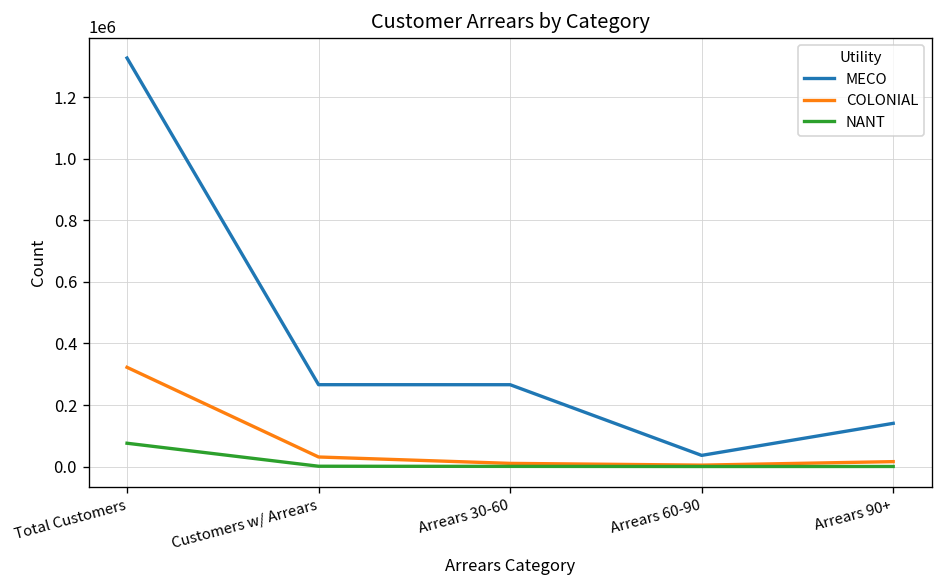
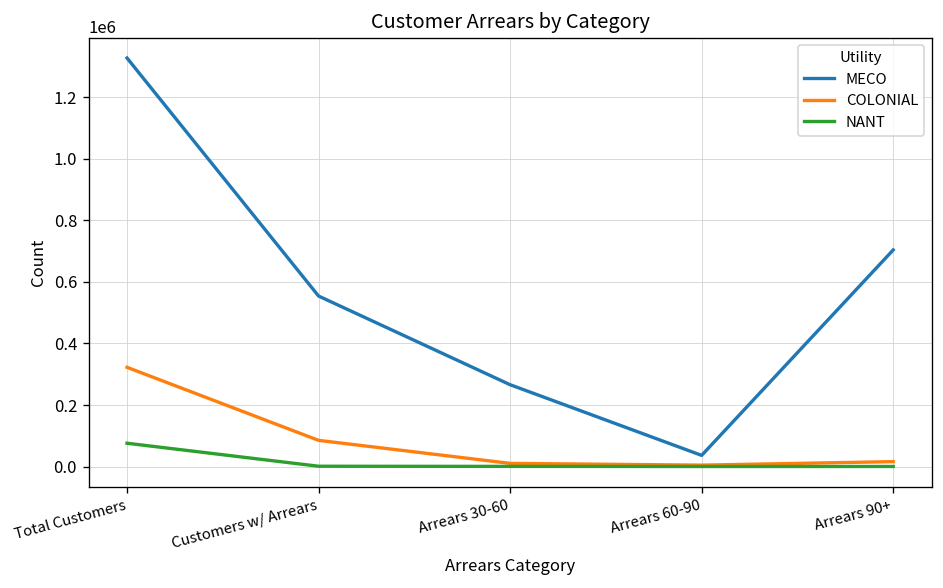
MECO, Customers w/ Arrears: 270000 -> 550000
COLONIAL, Customers w/ Arrears: 30000 -> 90000
MECO, Arrears 90+: 140000 -> 700000
